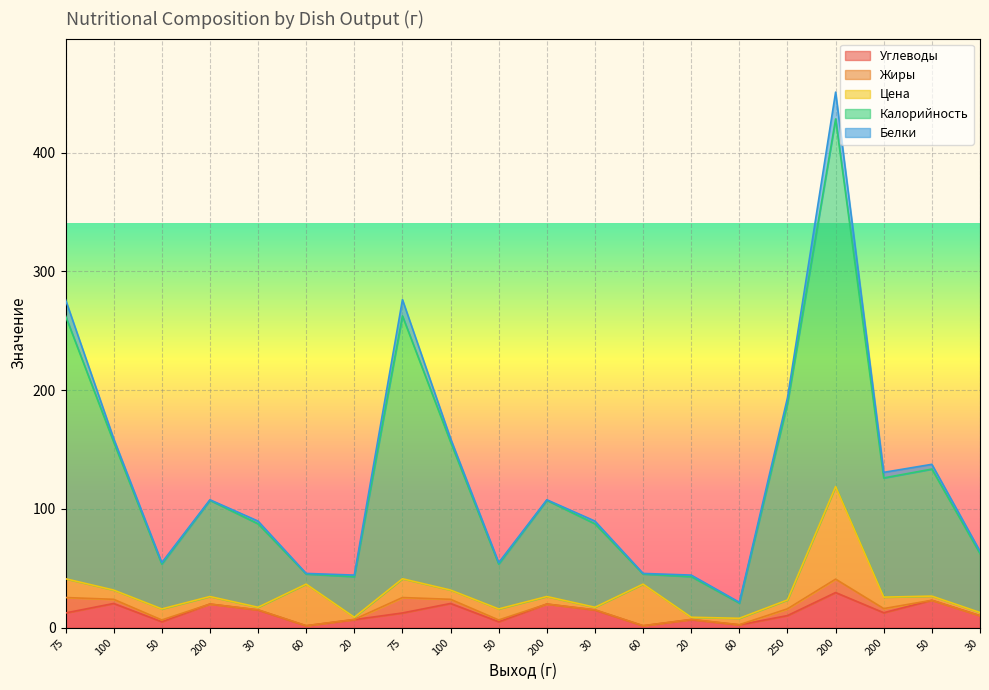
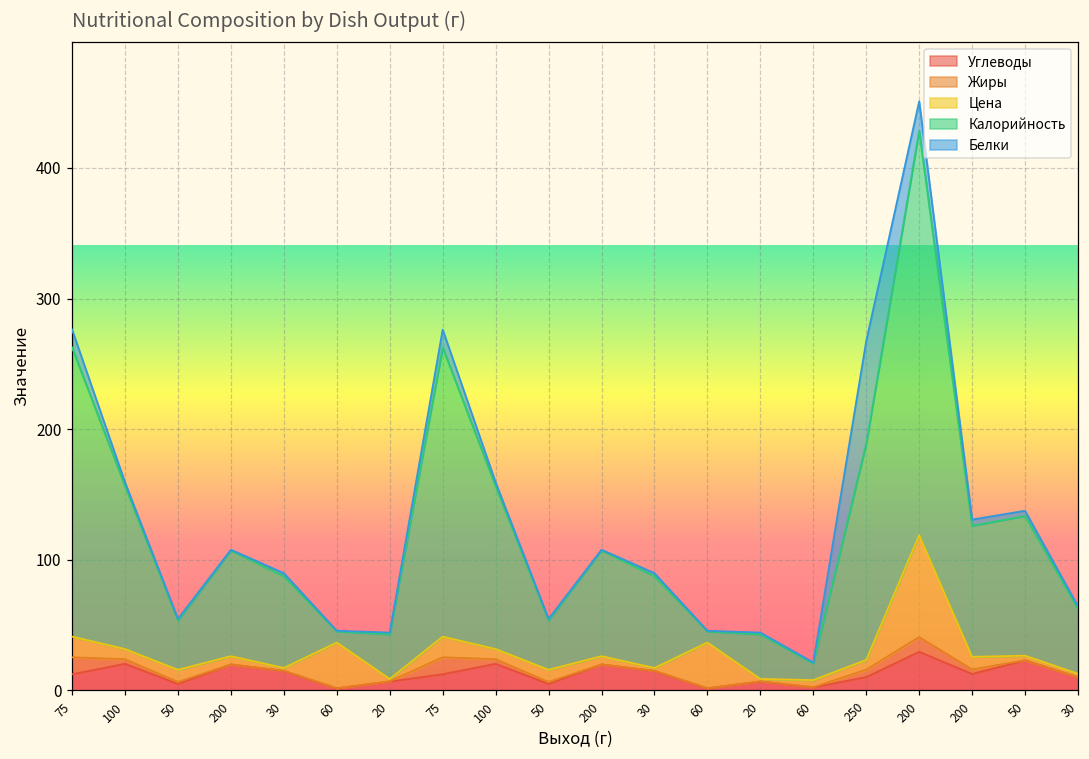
Белки, 250: 5 -> 79
